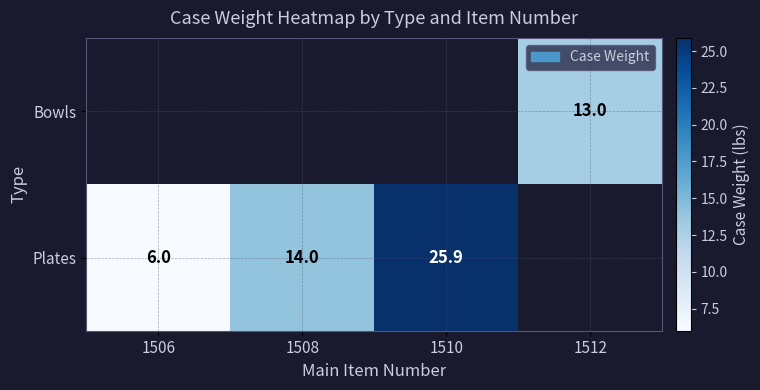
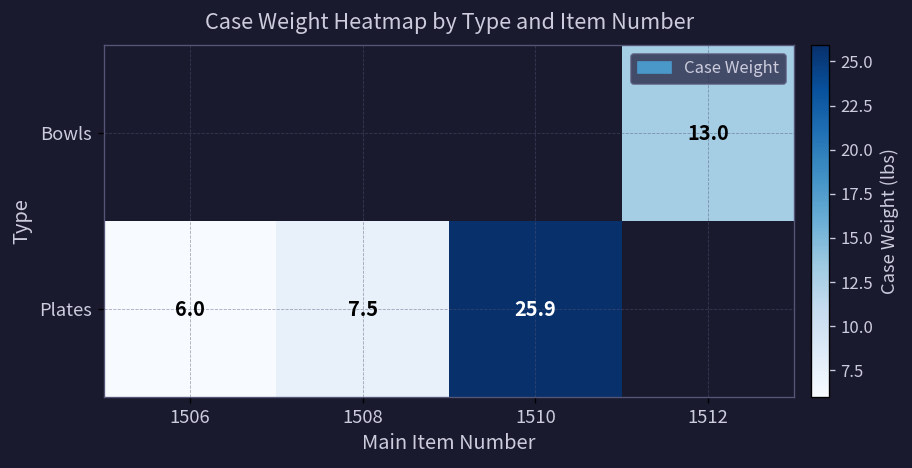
Plates, 1508: 14.0 -> 7.5
